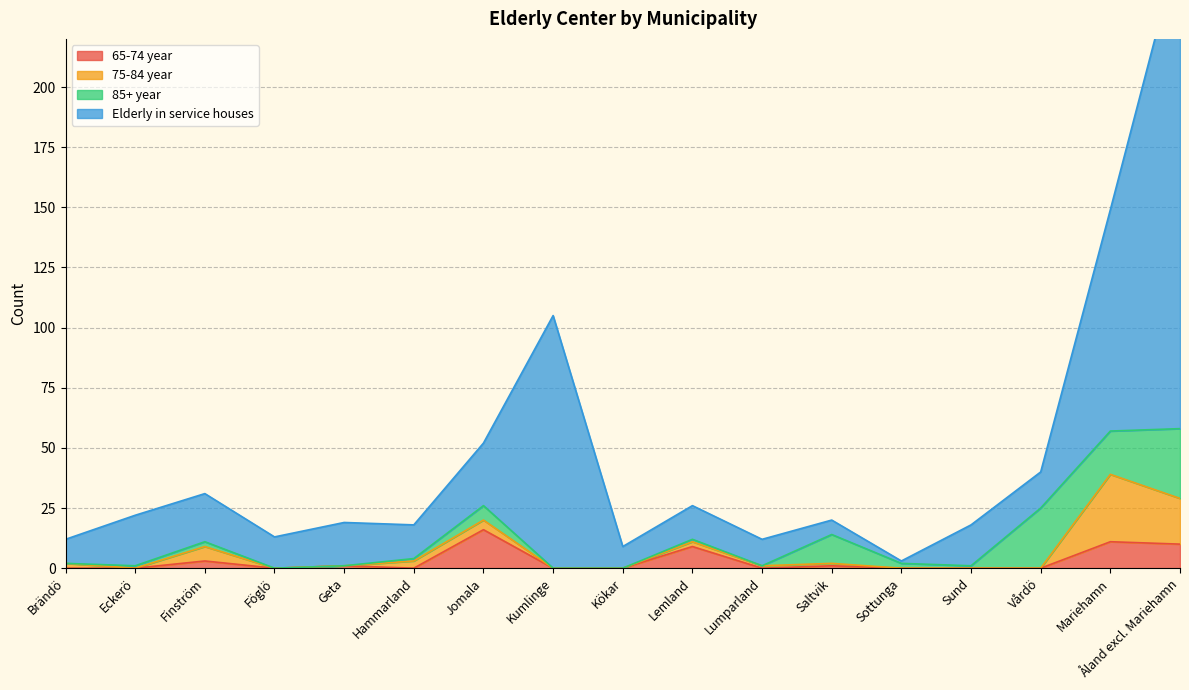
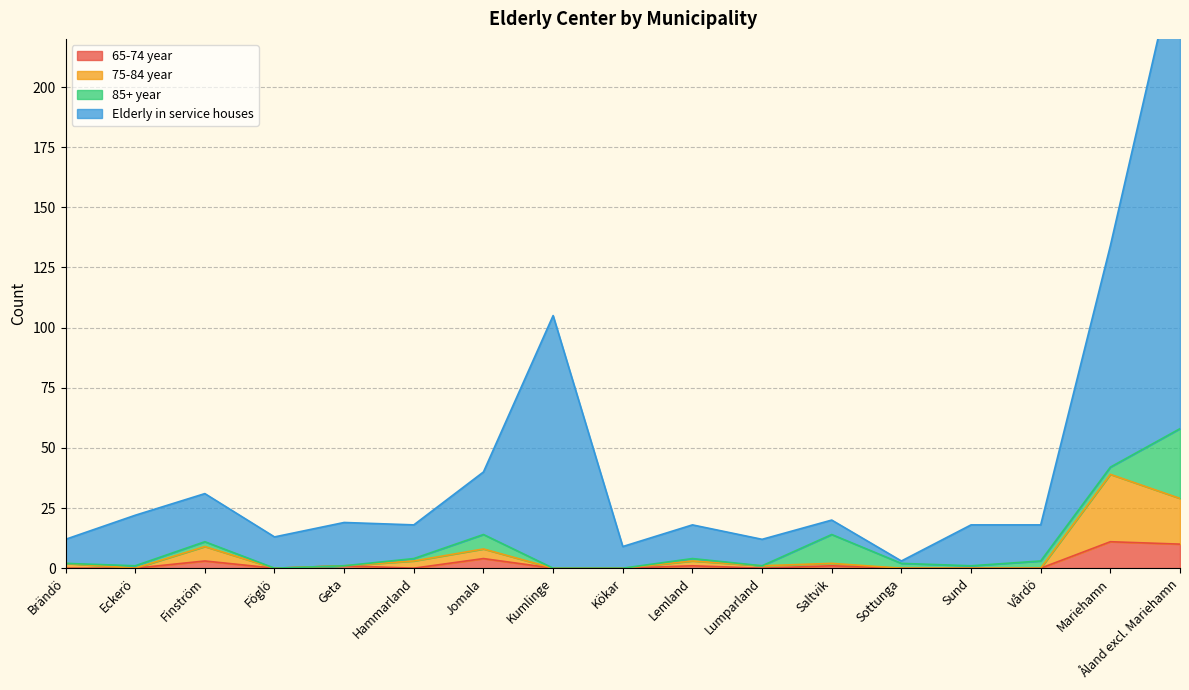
65-74 year, Jomala: 16 -> 4
65-74 year, Lemland: 9 -> 1
85+ year, Vårdö: 25 -> 3
85+ year, Mariehamn: 18 -> 3
